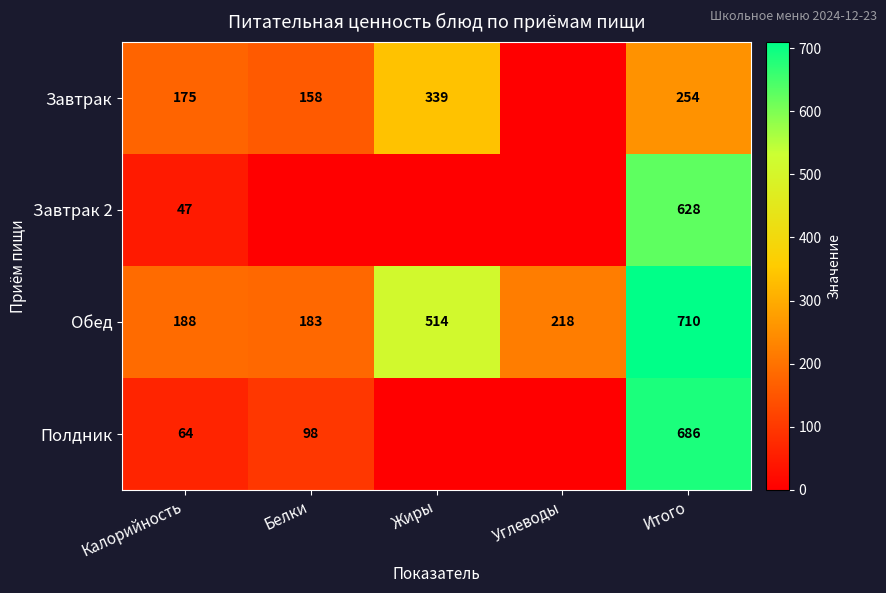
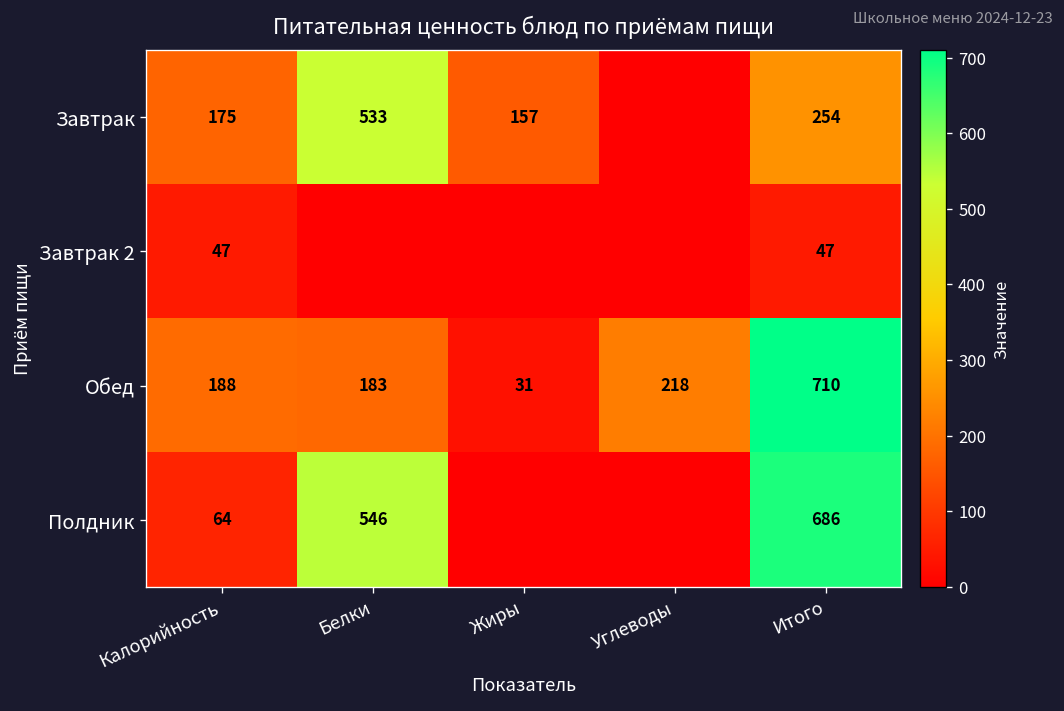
Завтрак, Белки: 158 -> 533
Завтрак, Жиры: 339 -> 157
Завтрак 2, Итого: 628 -> 47
Обед, Жиры: 514 -> 31
Полдник, Белки: 98 -> 546
